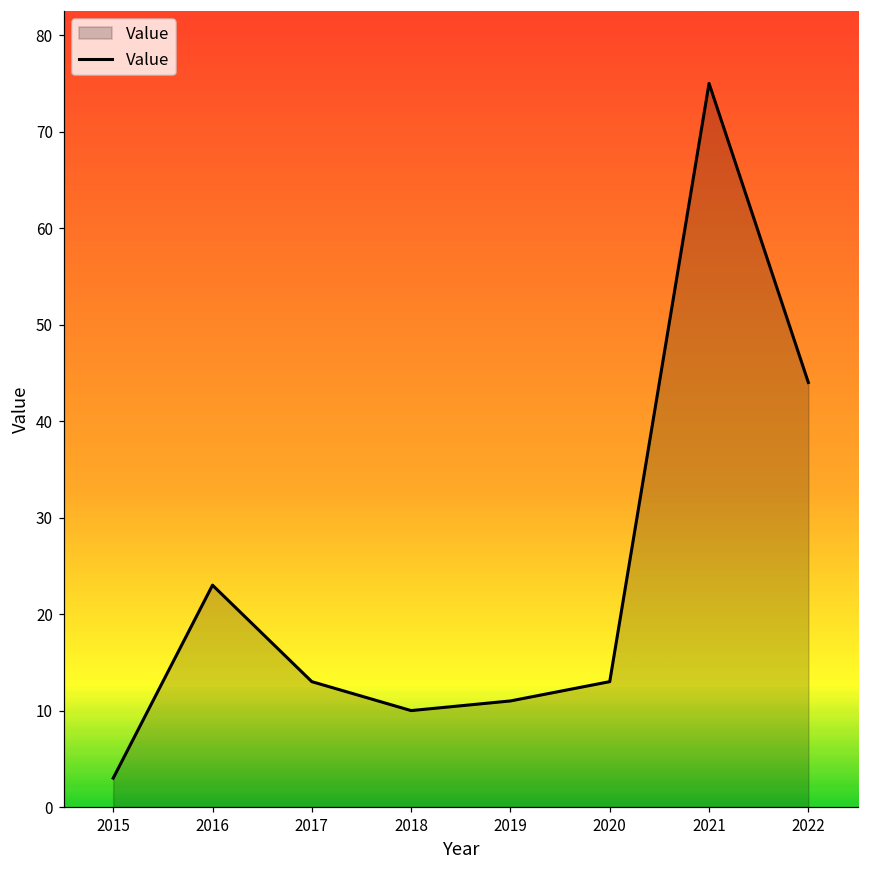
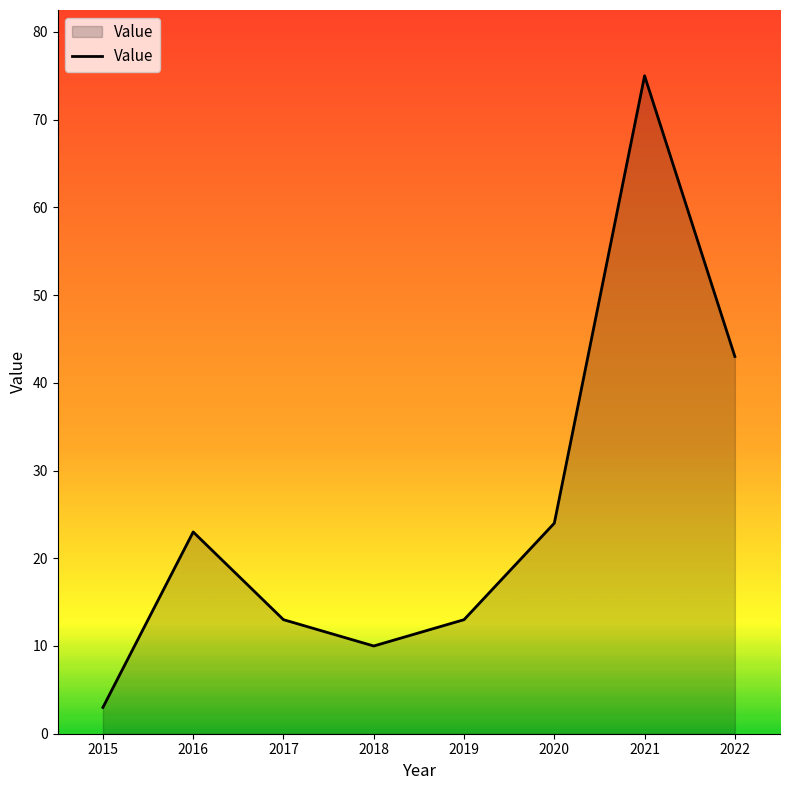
2019: 11 -> 13
2020: 13 -> 24
2022: 44 -> 43
